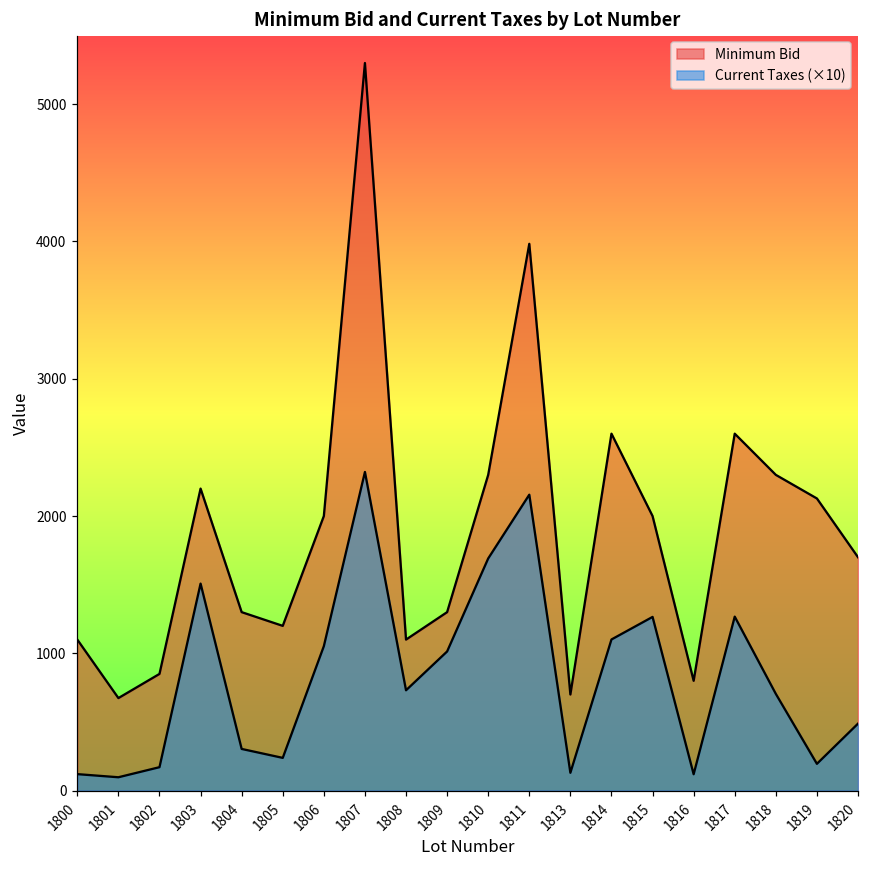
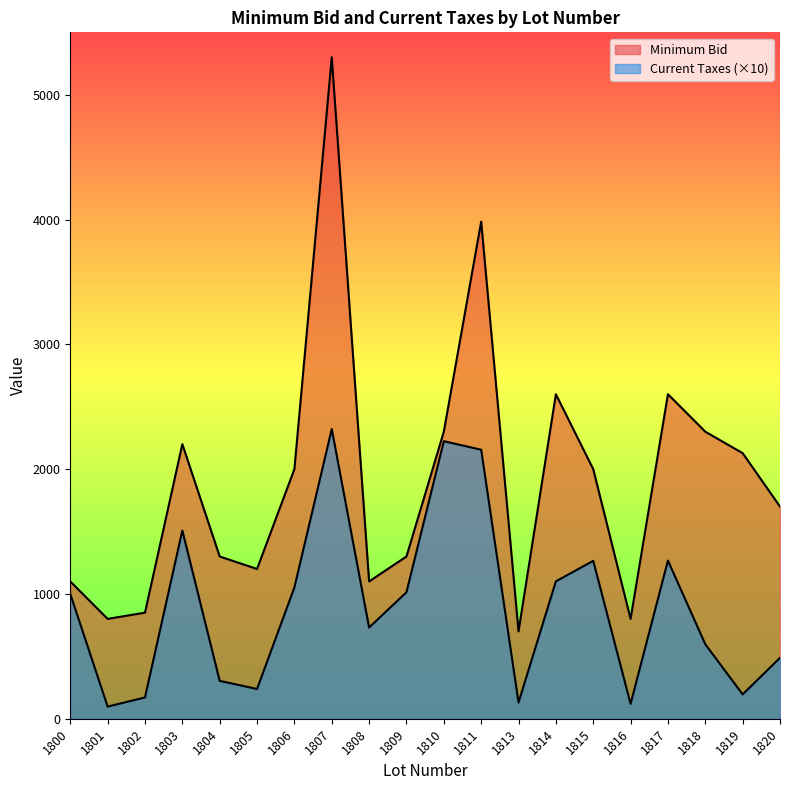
Current Taxes (×10), 1800: 120 -> 1000
Minimum Bid, 1801: 670 -> 800
Current Taxes (×10), 1810: 1690 -> 2220
Current Taxes (×10), 1818: 700 -> 600
